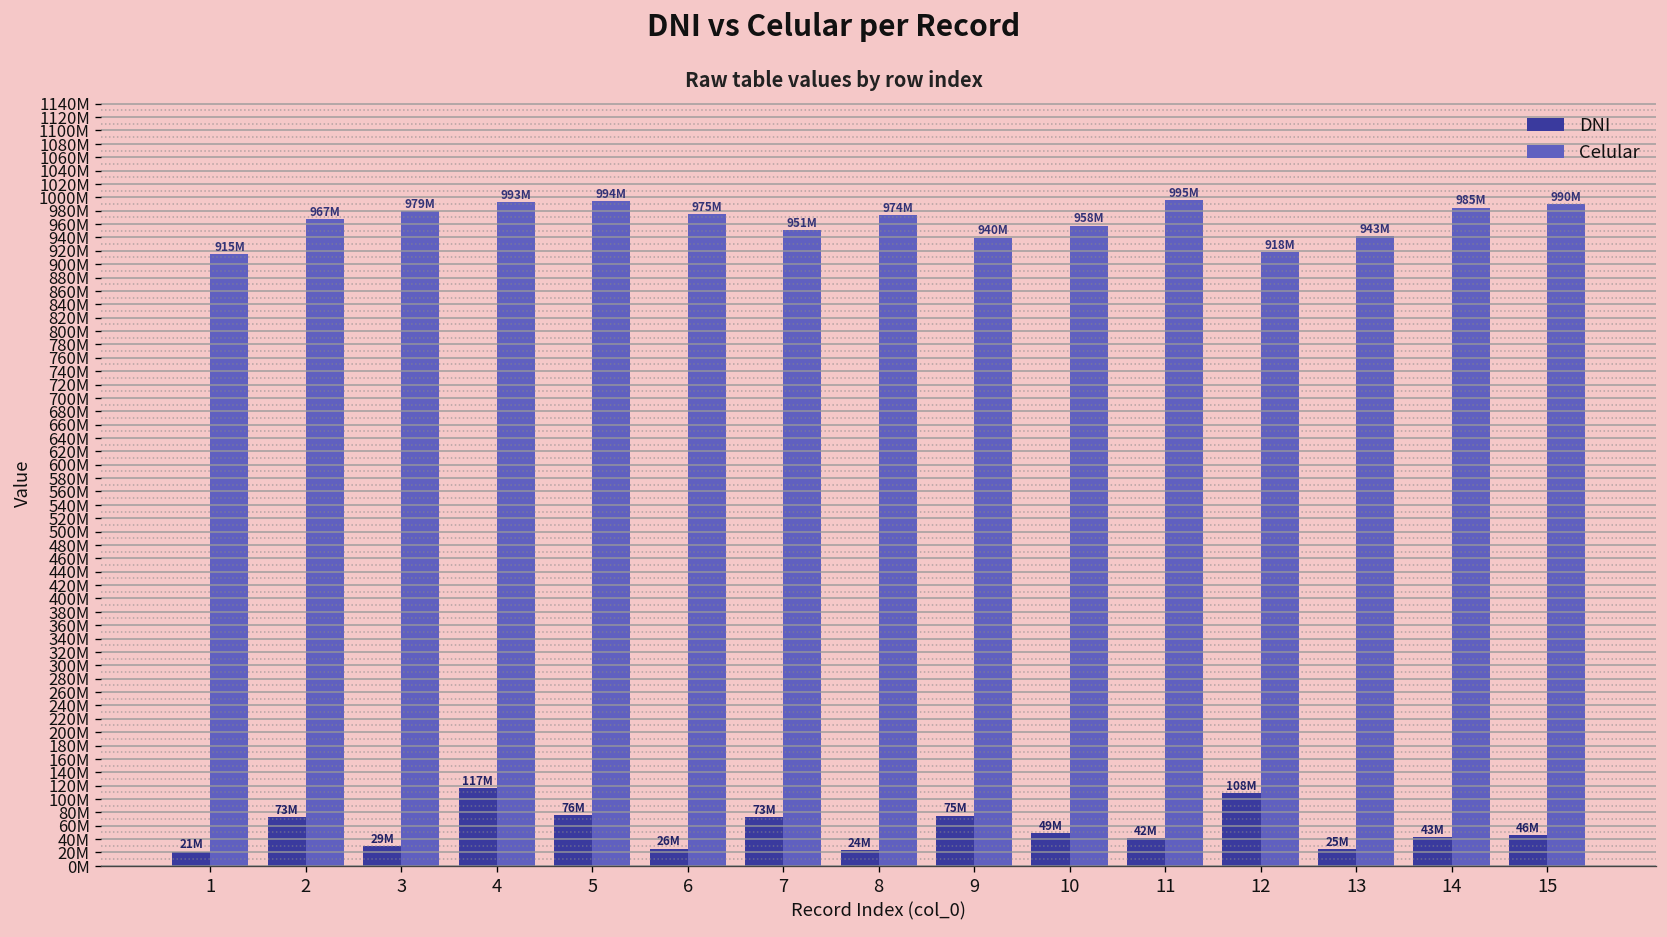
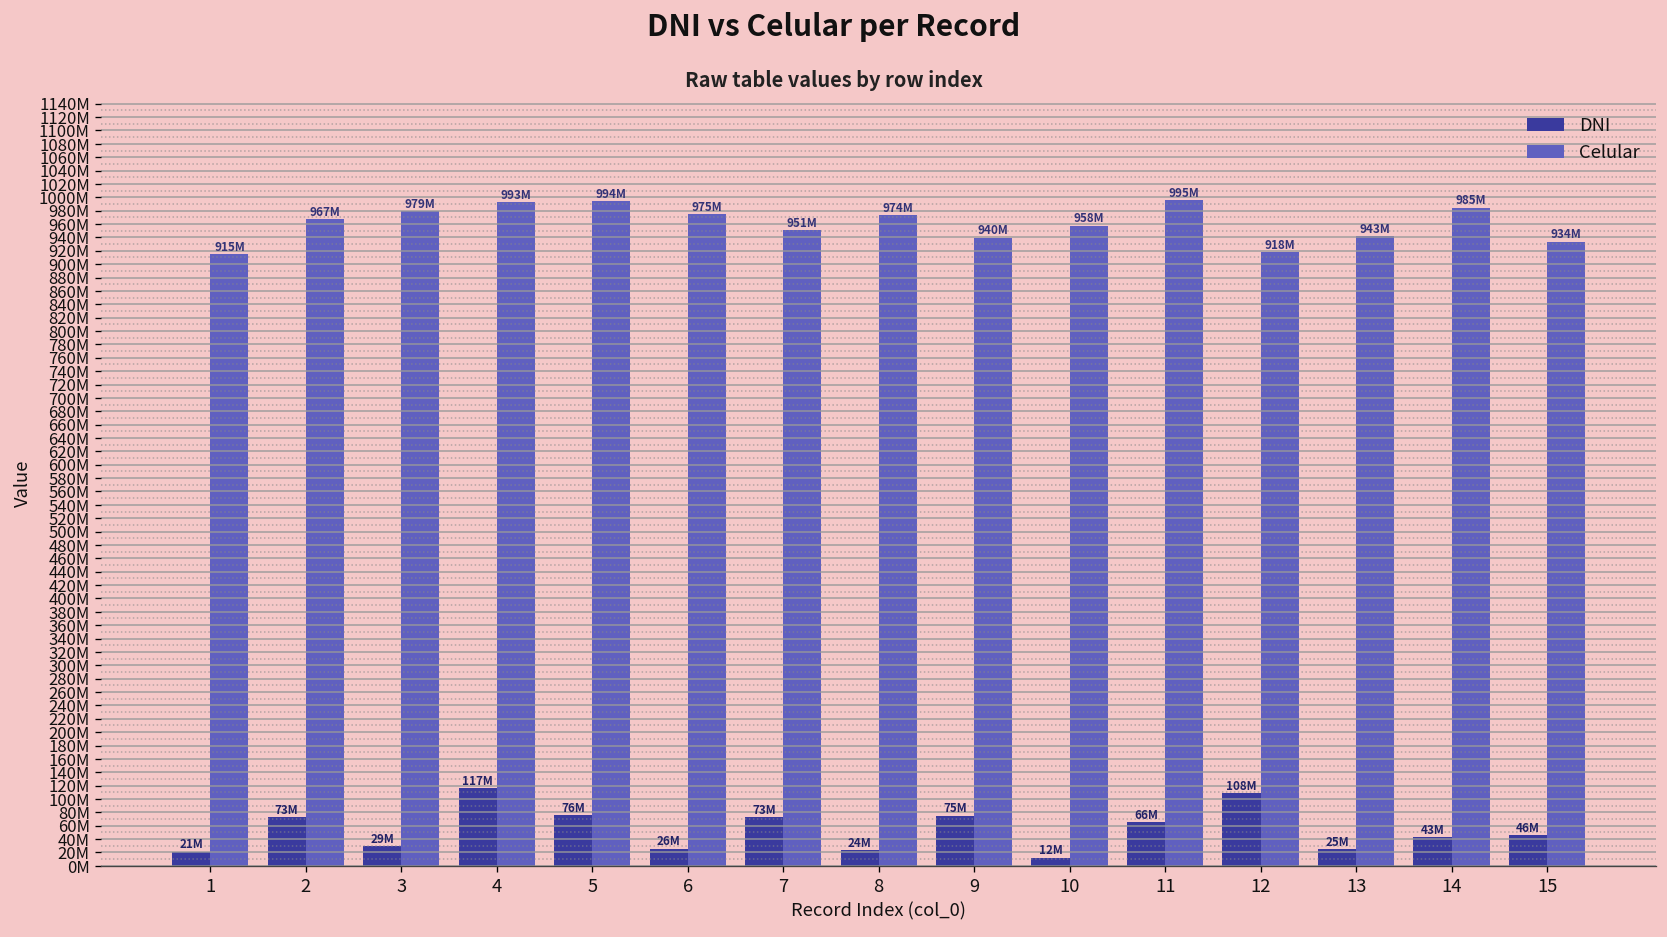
DNI, 10: 49M -> 12M
DNI, 11: 42M -> 66M
Celular, 15: 990M -> 934M
